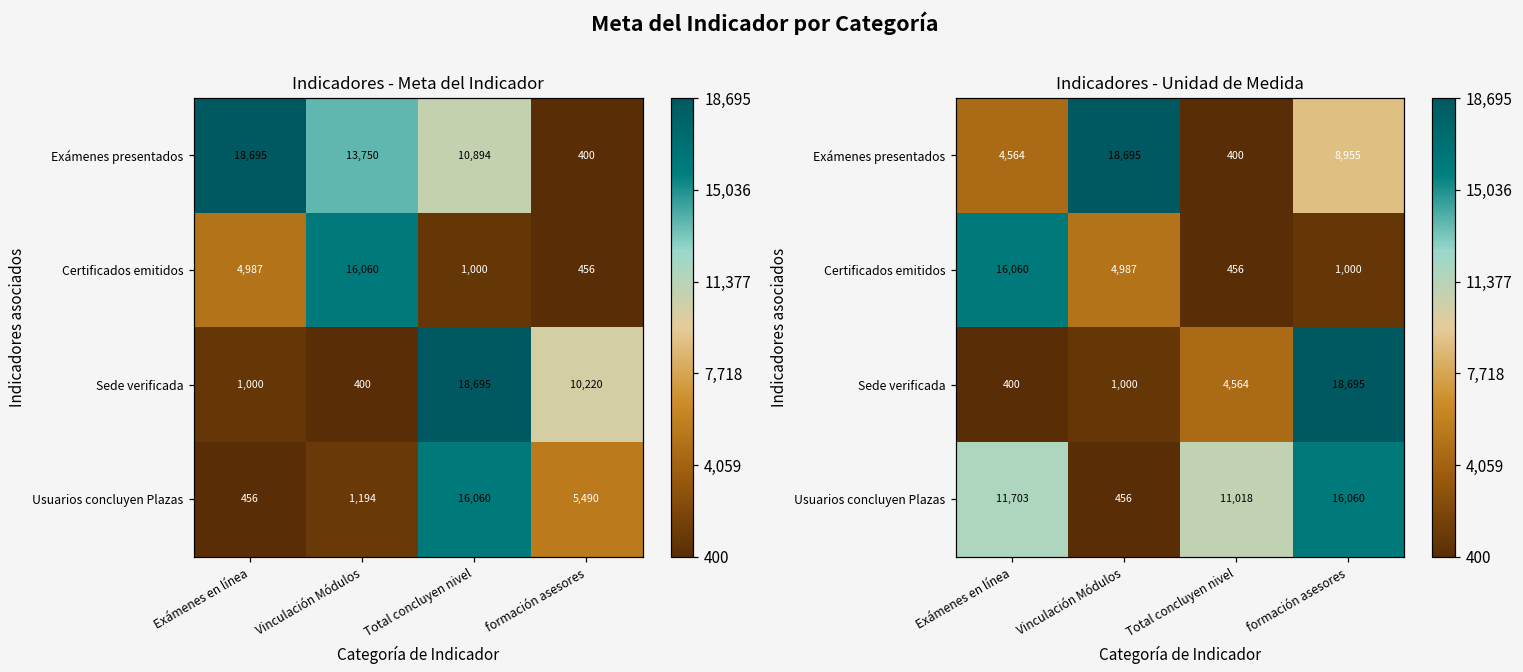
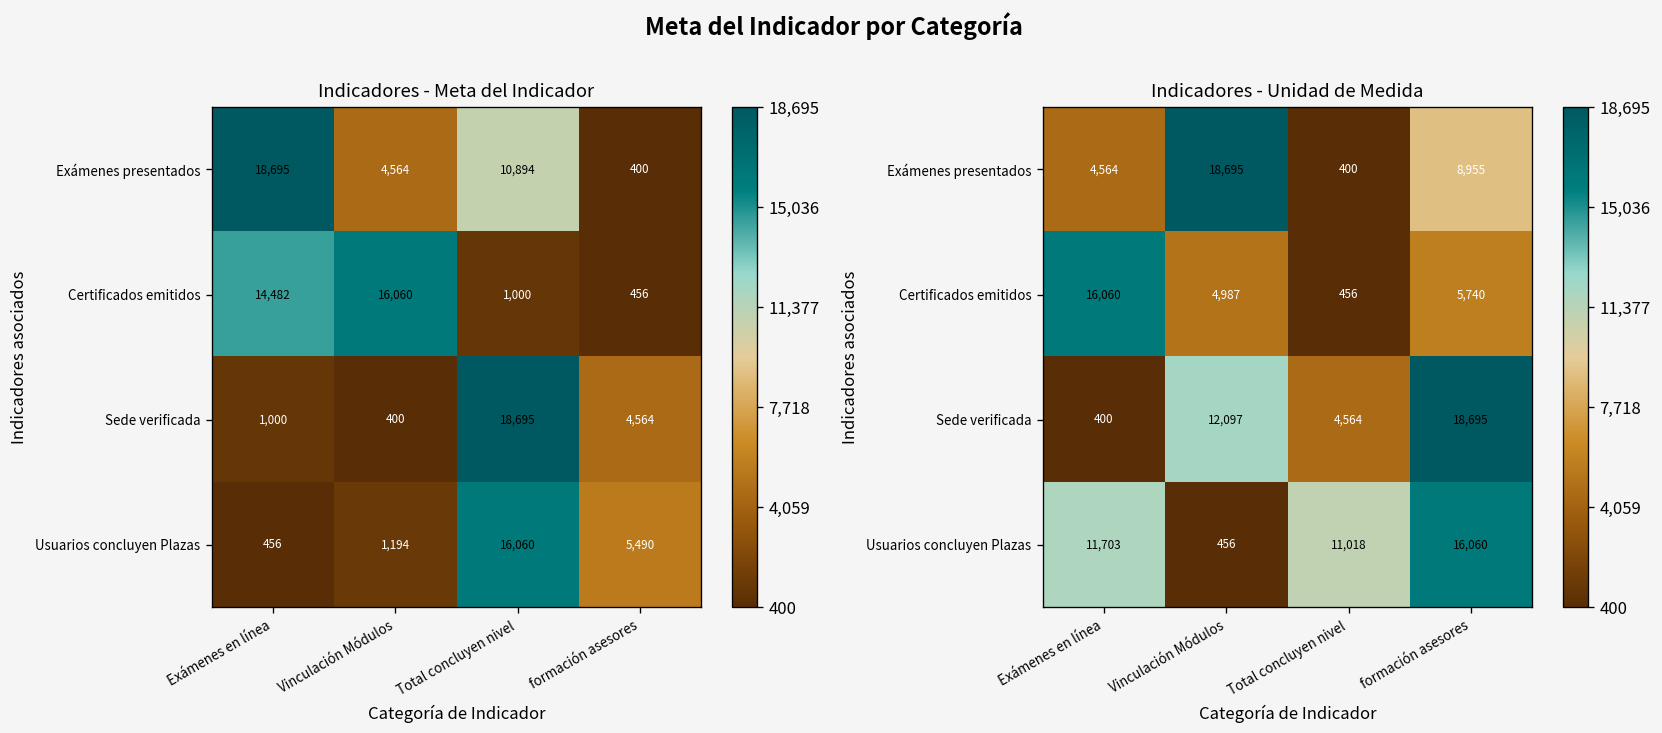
Indicadores - Meta del Indicador, Exámenes presentados, Vinculación Módulos: 13,750 -> 4,564
Indicadores - Meta del Indicador, Certificados emitidos, Exámenes en línea: 4,987 -> 14,482
Indicadores - Meta del Indicador, Sede verificada, formación asesores: 10,220 -> 4,564
Indicadores - Unidad de Medida, Certificados emitidos, formación asesores: 1,000 -> 5,740
Indicadores - Unidad de Medida, Sede verificada, Vinculación Módulos: 1,000 -> 12,097
